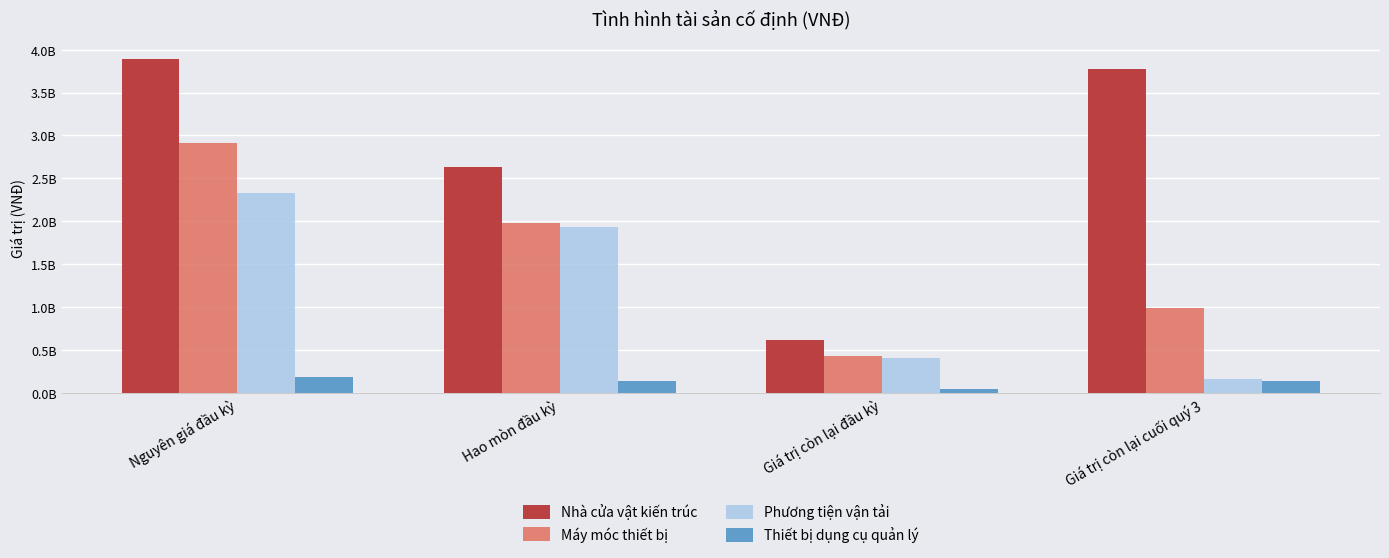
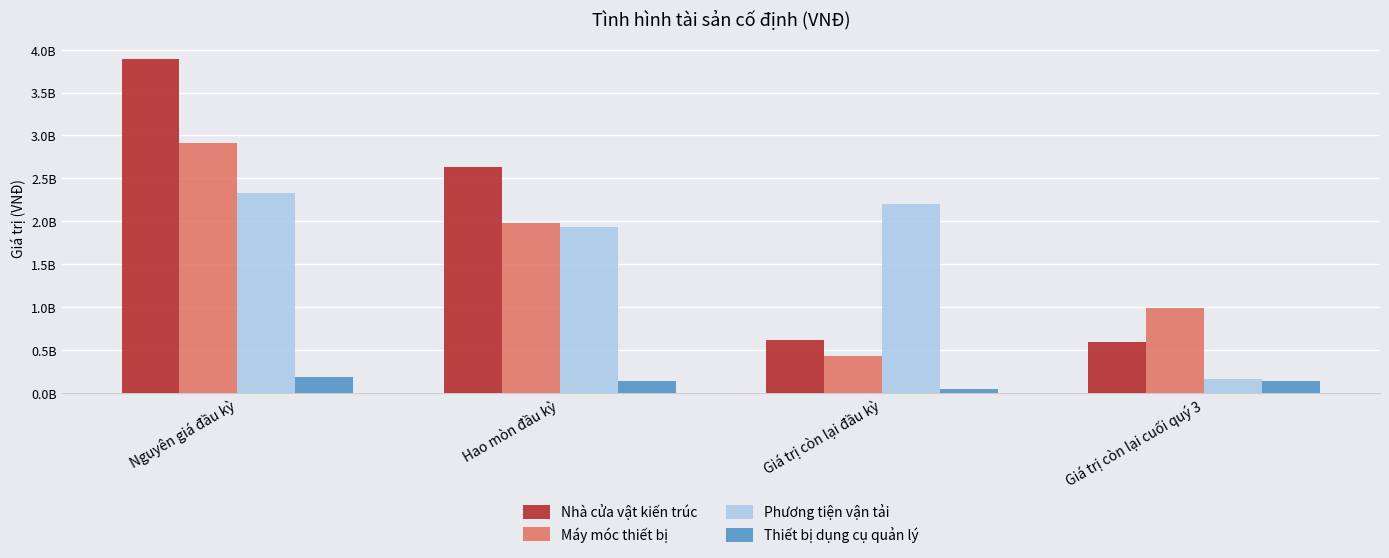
Phương tiện vận tải, Giá trị còn lại đầu kỳ: 400000000 -> 2200000000
Nhà cửa vật kiến trúc, Giá trị còn lại cuối quý 3: 3800000000 -> 600000000
